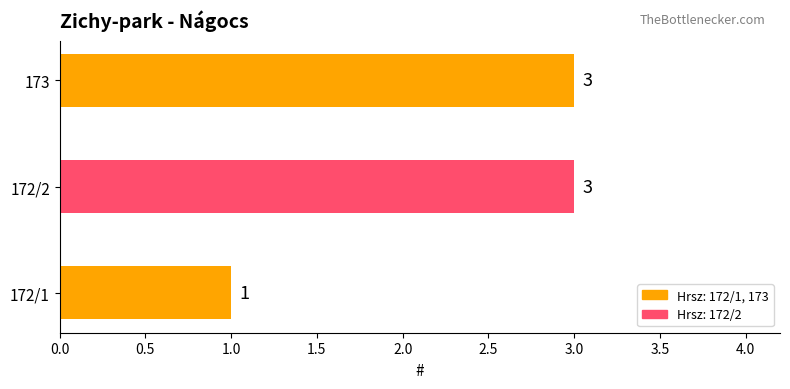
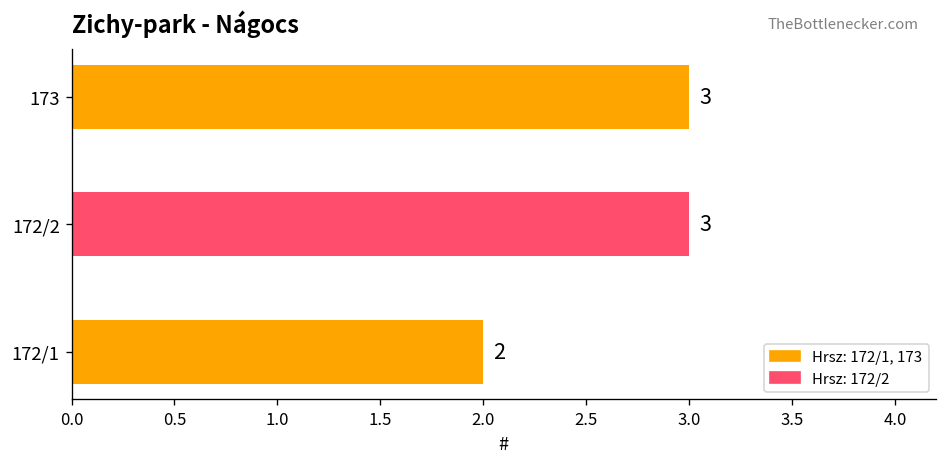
172/1: 1 -> 2
